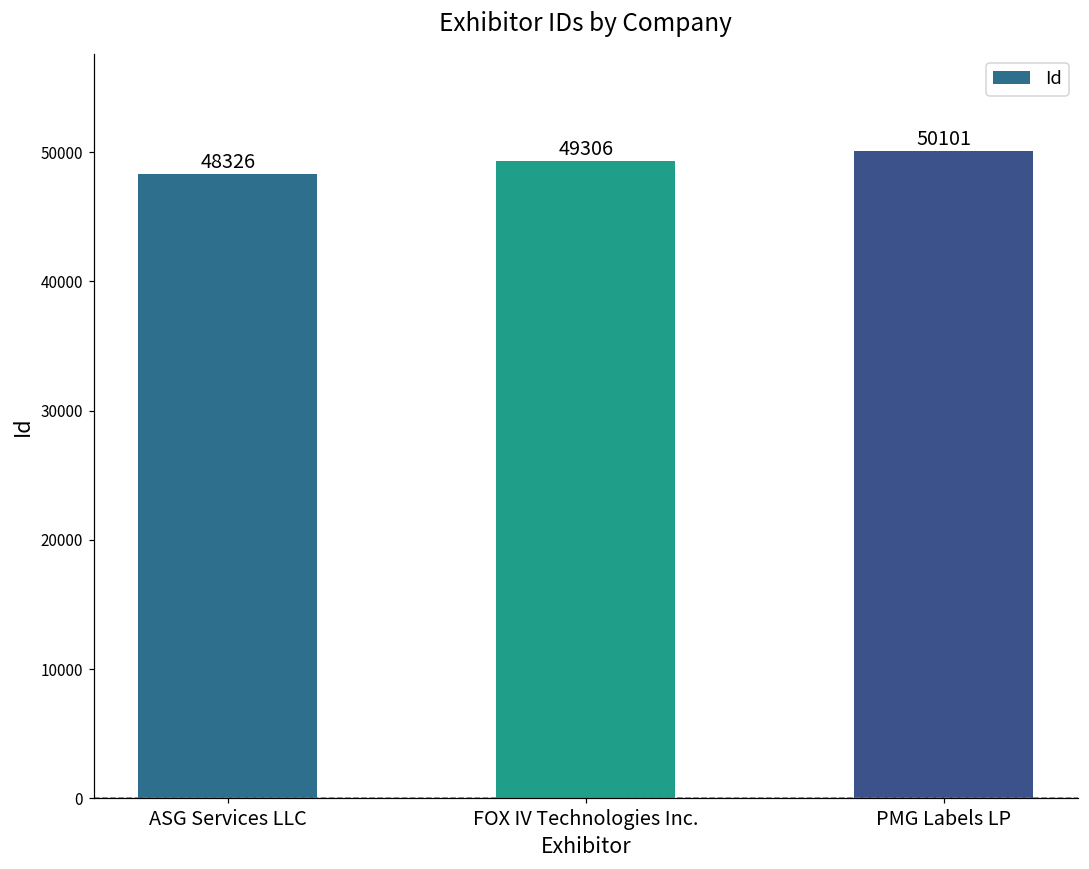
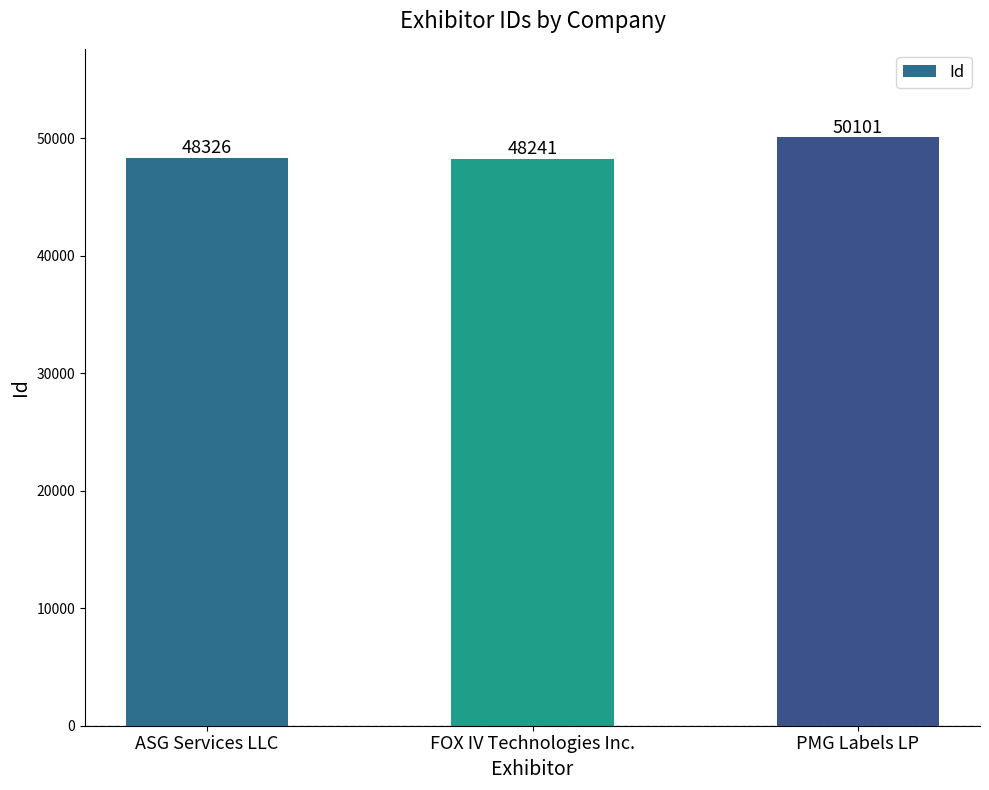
FOX IV Technologies Inc.: 49306 -> 48241
